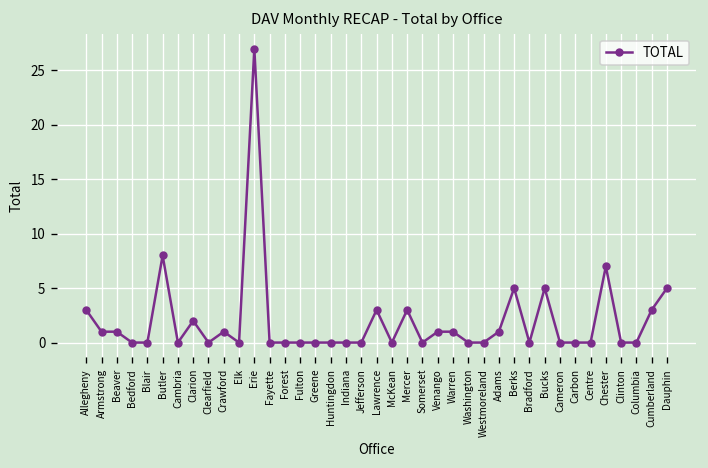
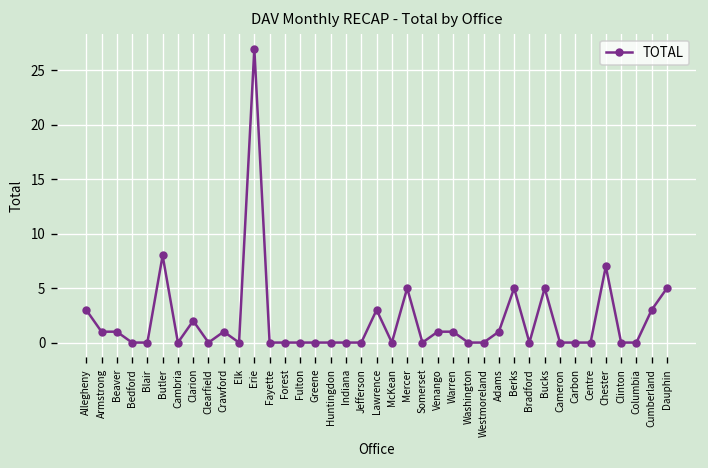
Mercer: 3 -> 5
